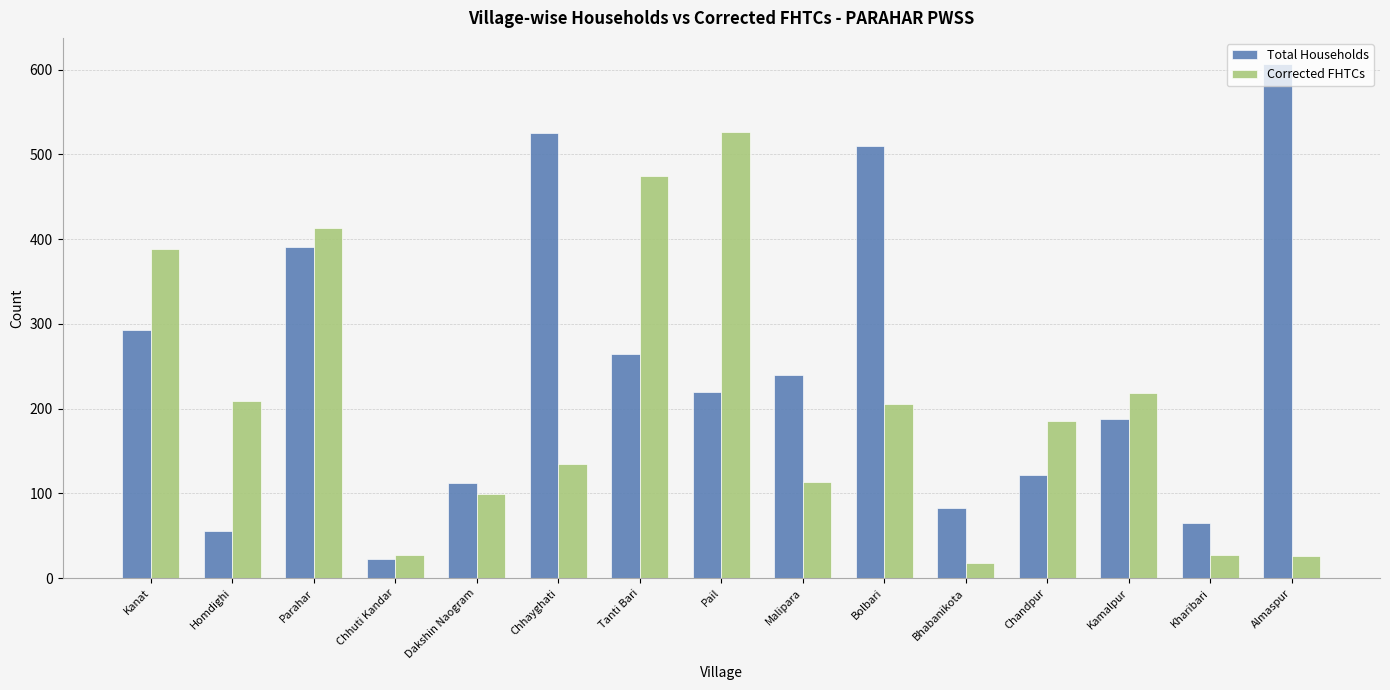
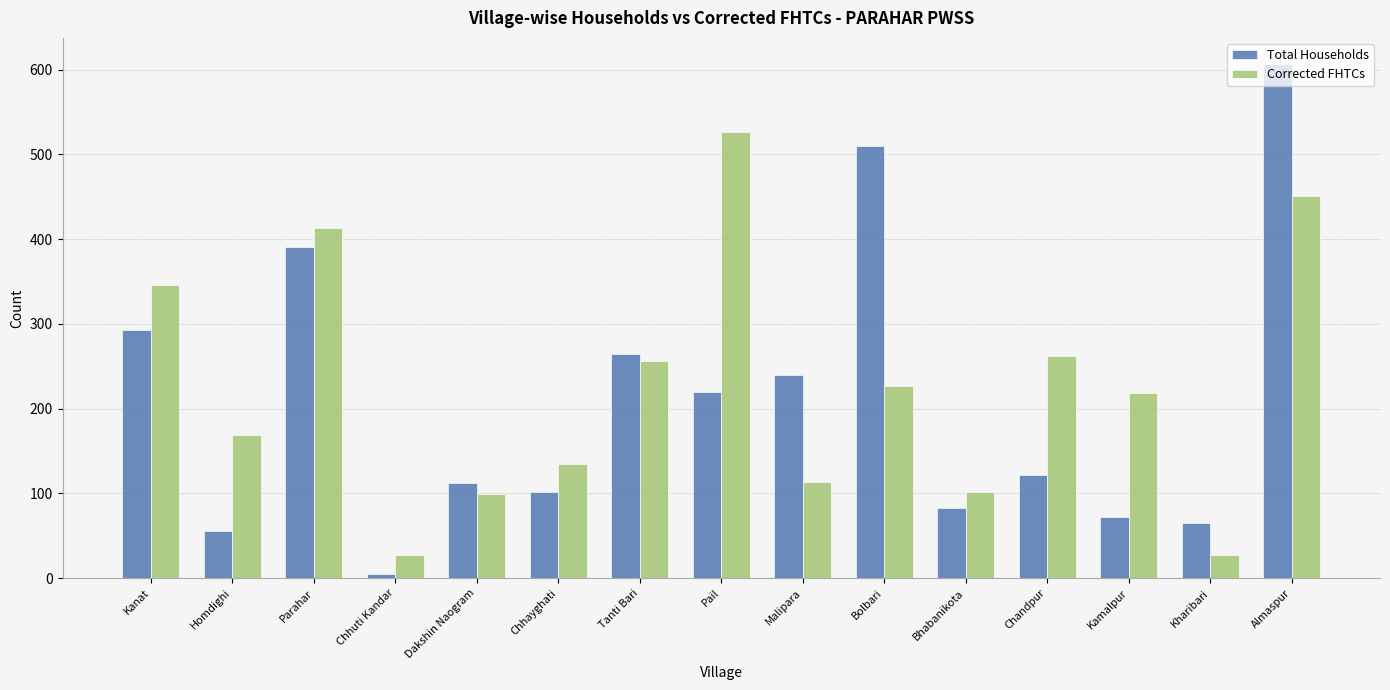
Corrected FHTCs, Kanat: 390 -> 350
Corrected FHTCs, Homdighi: 210 -> 170
Total Households, Chhuti Kandar: 20 -> 10
Total Households, Chhayghati: 530 -> 100
Corrected FHTCs, Tanti Bari: 480 -> 260
Corrected FHTCs, Bolbari: 210 -> 230
Corrected FHTCs, Bhabanikota: 20 -> 100
Corrected FHTCs, Chandpur: 190 -> 260
Total Households, Kamalpur: 190 -> 70
Corrected FHTCs, Almaspur: 30 -> 450
